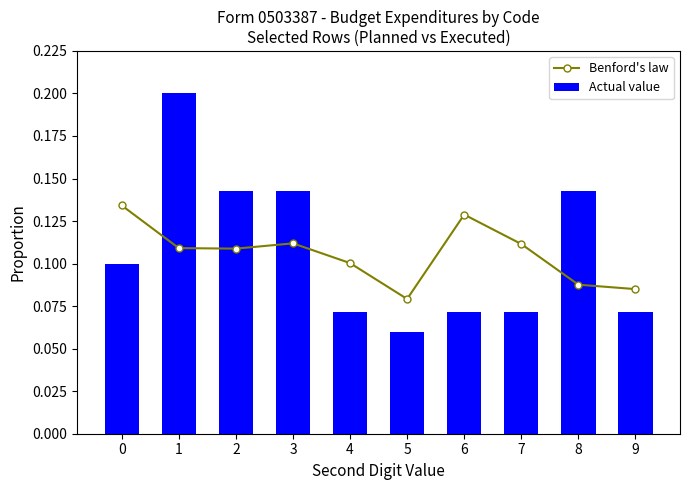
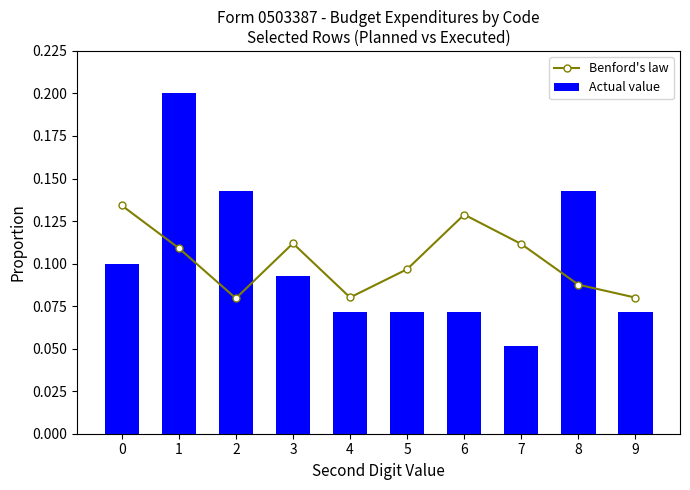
Benford's law, 2: 0.109 -> 0.080
Actual value, 3: 0.143 -> 0.093
Benford's law, 4: 0.100 -> 0.080
Benford's law, 5: 0.079 -> 0.097
Actual value, 5: 0.060 -> 0.071
Actual value, 7: 0.071 -> 0.052
Benford's law, 9: 0.085 -> 0.080
